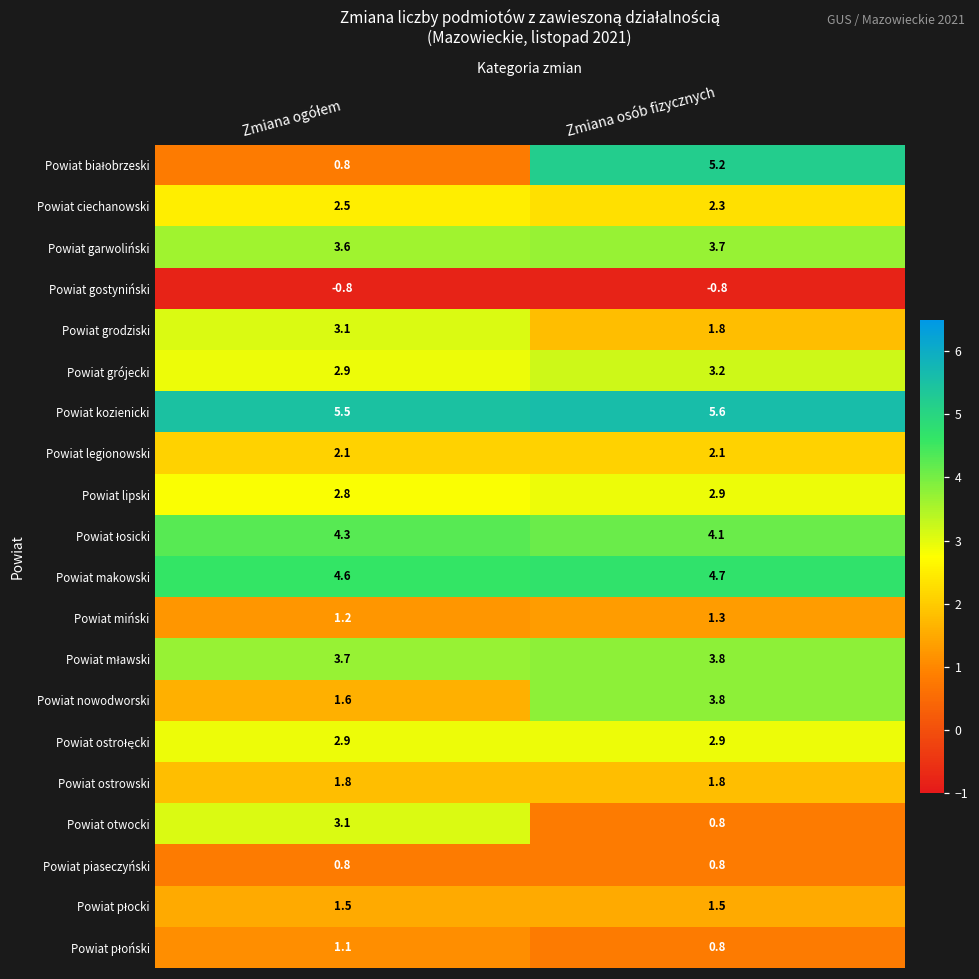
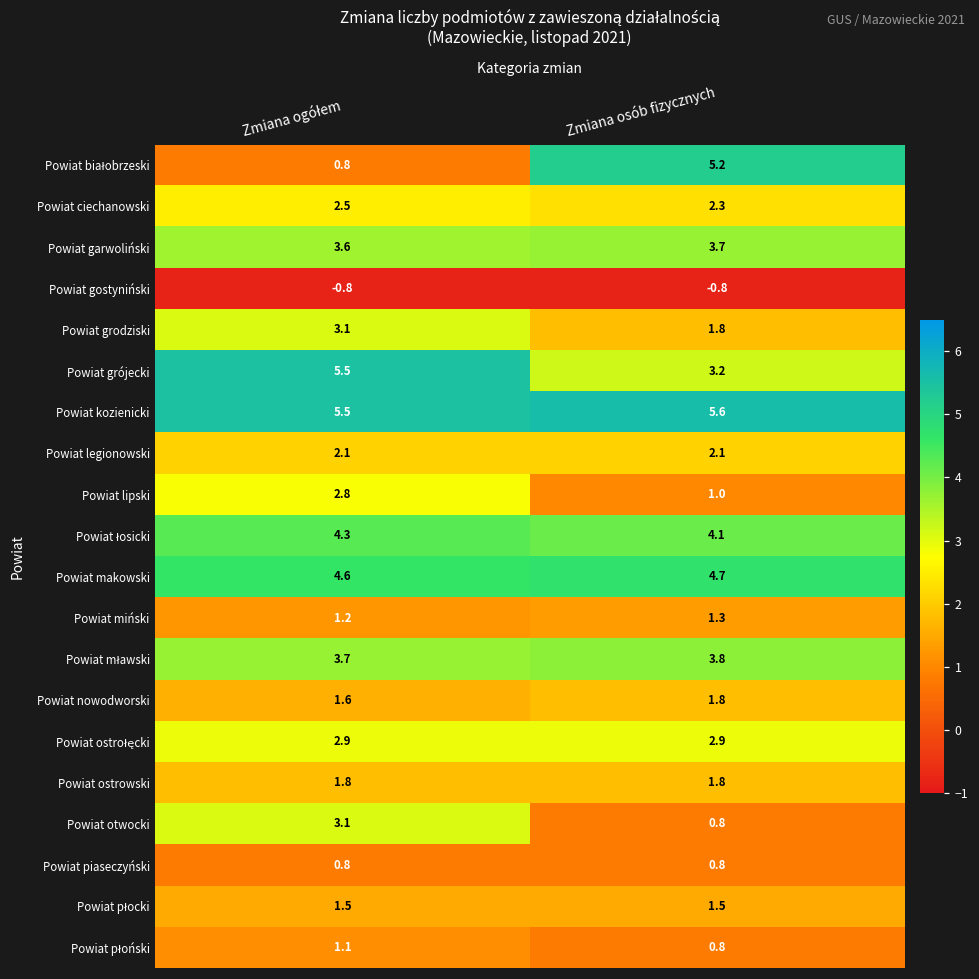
Powiat grójecki, Zmiana ogółem: 2.9 -> 5.5
Powiat lipski, Zmiana osób fizycznych: 2.9 -> 1.0
Powiat nowodworski, Zmiana osób fizycznych: 3.8 -> 1.8
